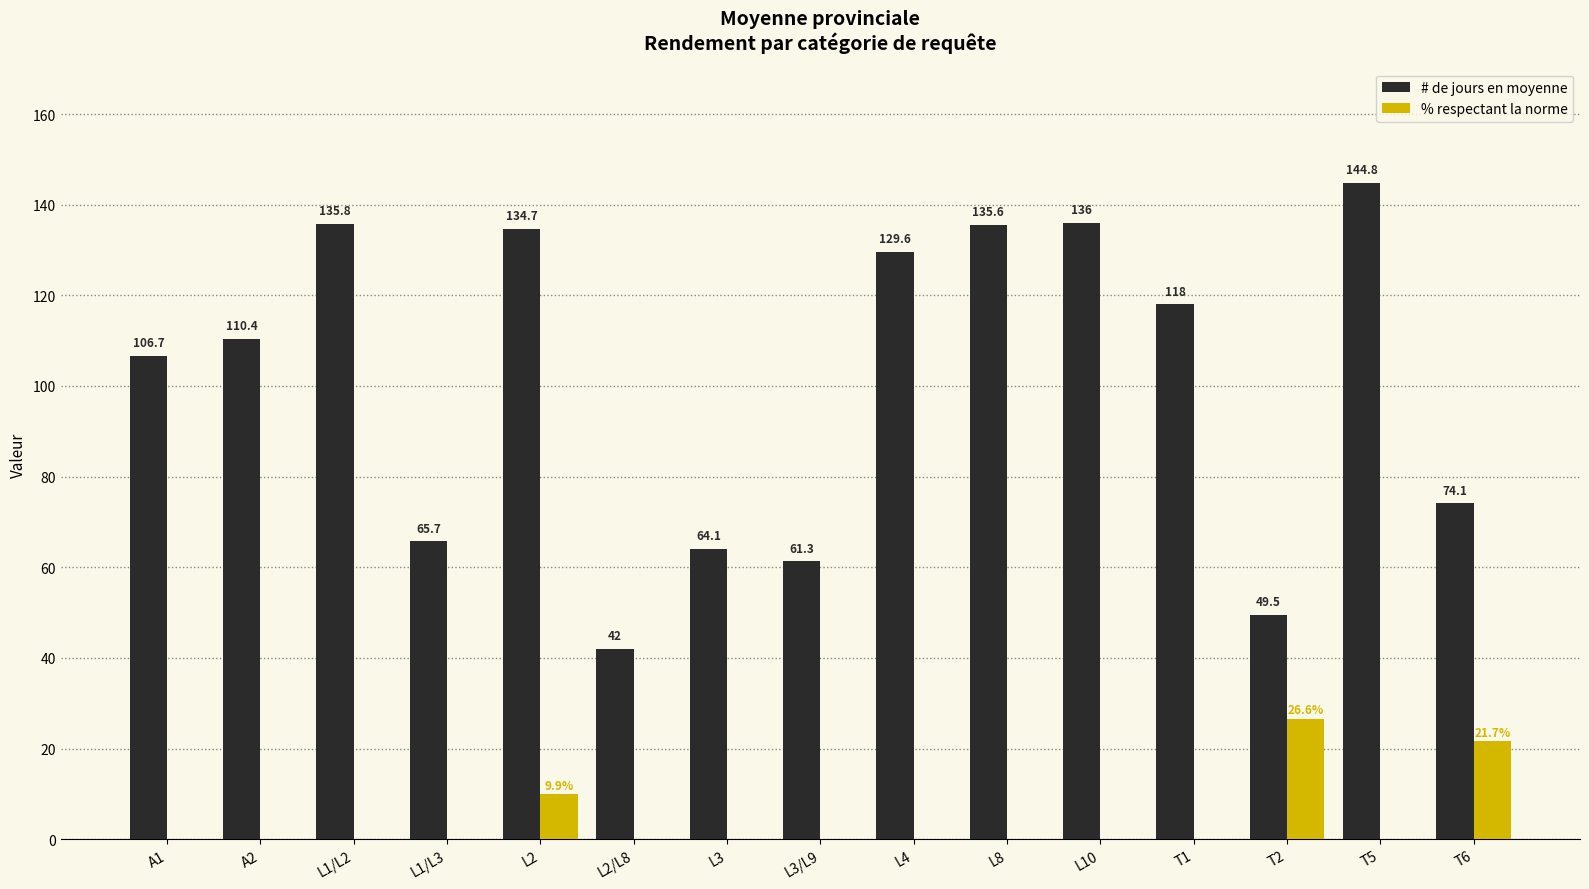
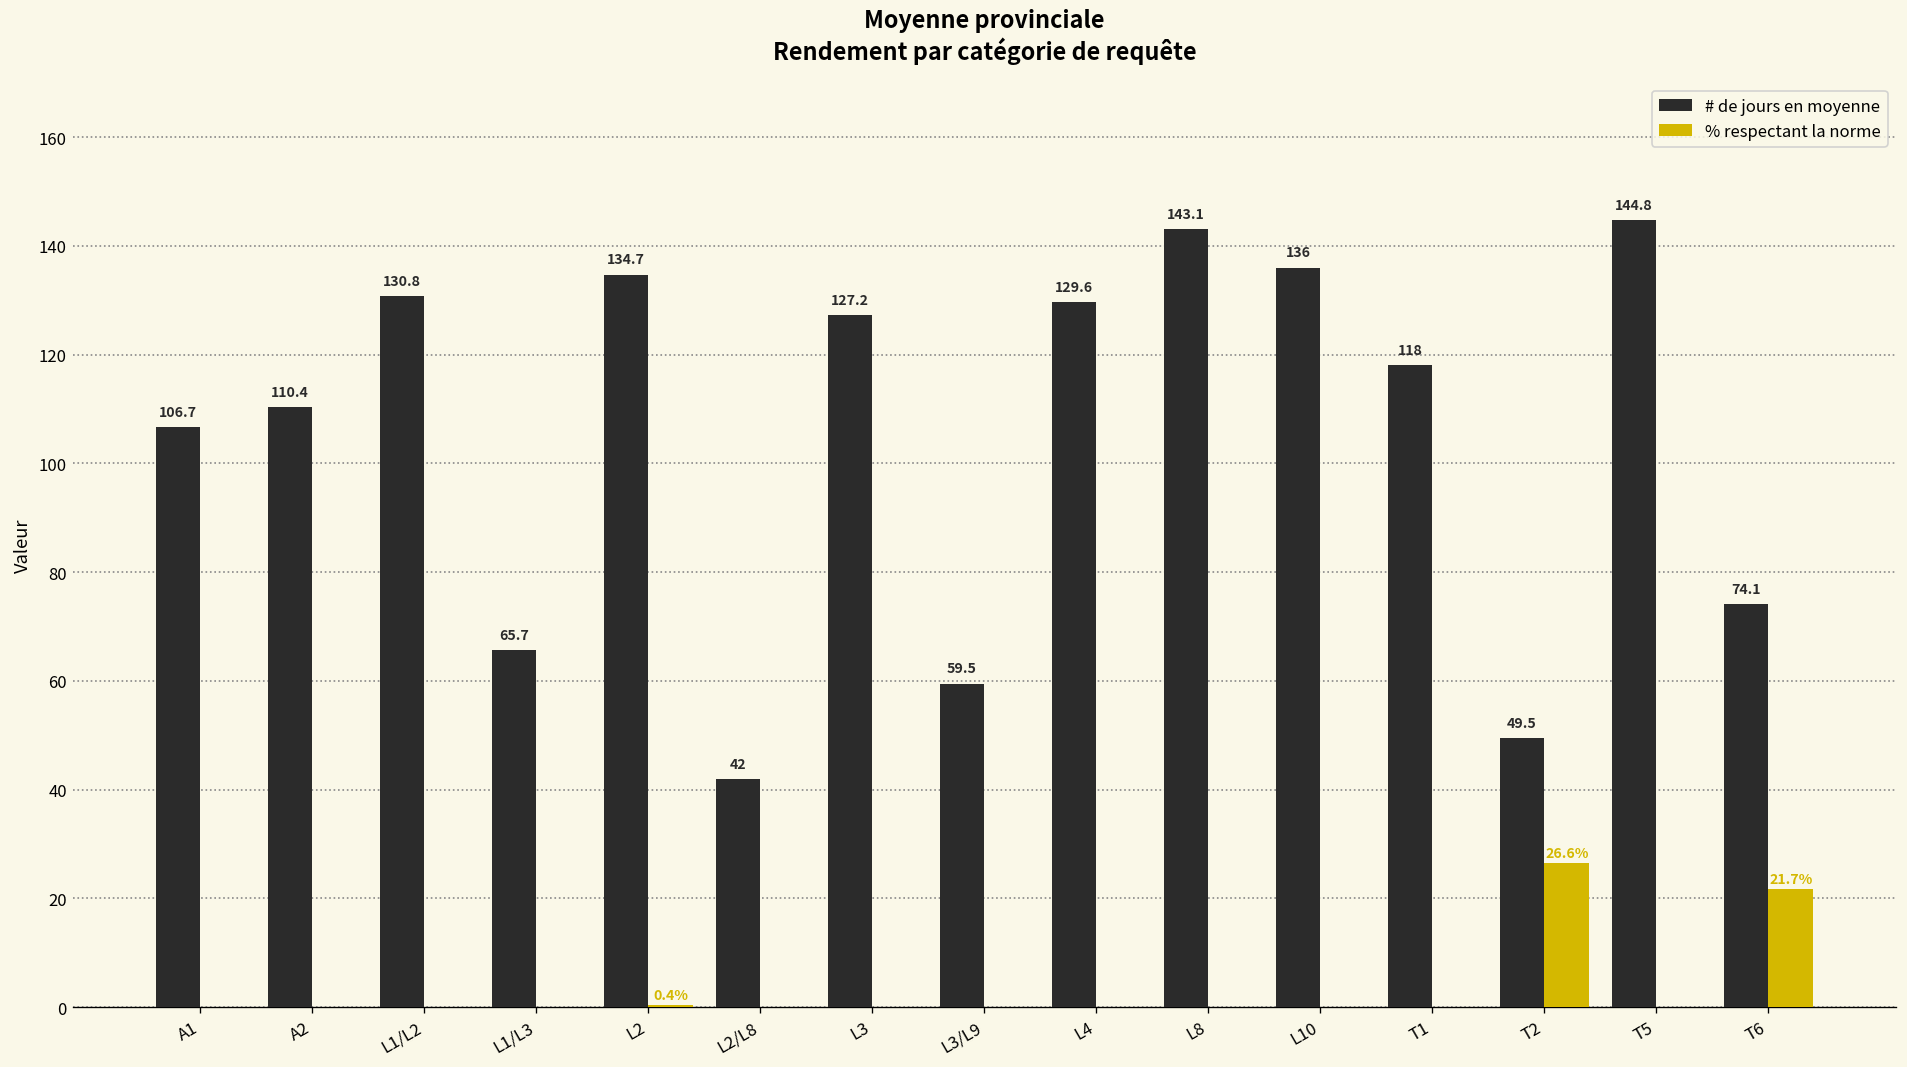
# de jours en moyenne, L1/L2: 135.8 -> 130.8
% respectant la norme, L2: 9.9% -> 0.4%
# de jours en moyenne, L3: 64.1 -> 127.2
# de jours en moyenne, L3/L9: 61.3 -> 59.5
# de jours en moyenne, L8: 135.6 -> 143.1
